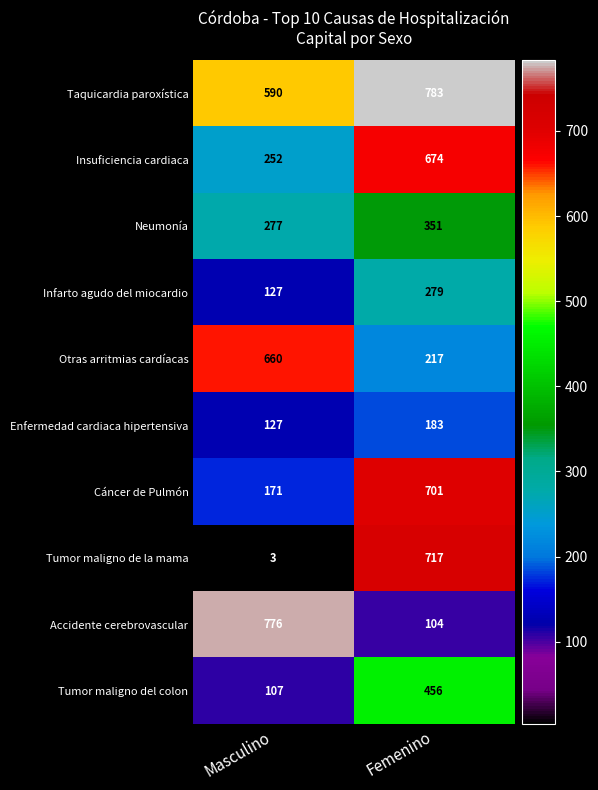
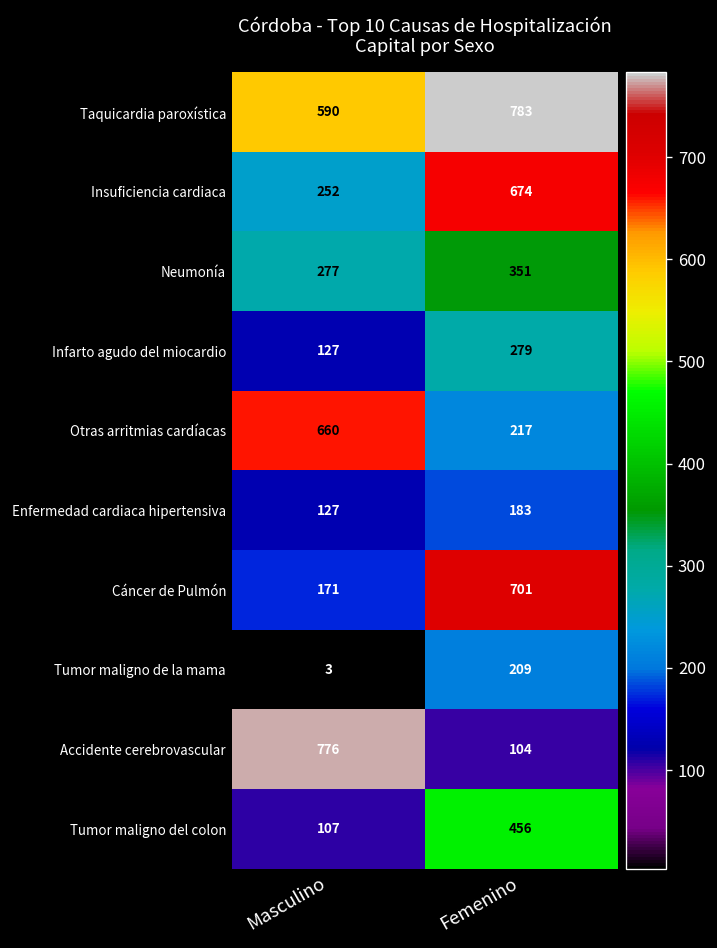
Tumor maligno de la mama, Femenino: 717 -> 209
